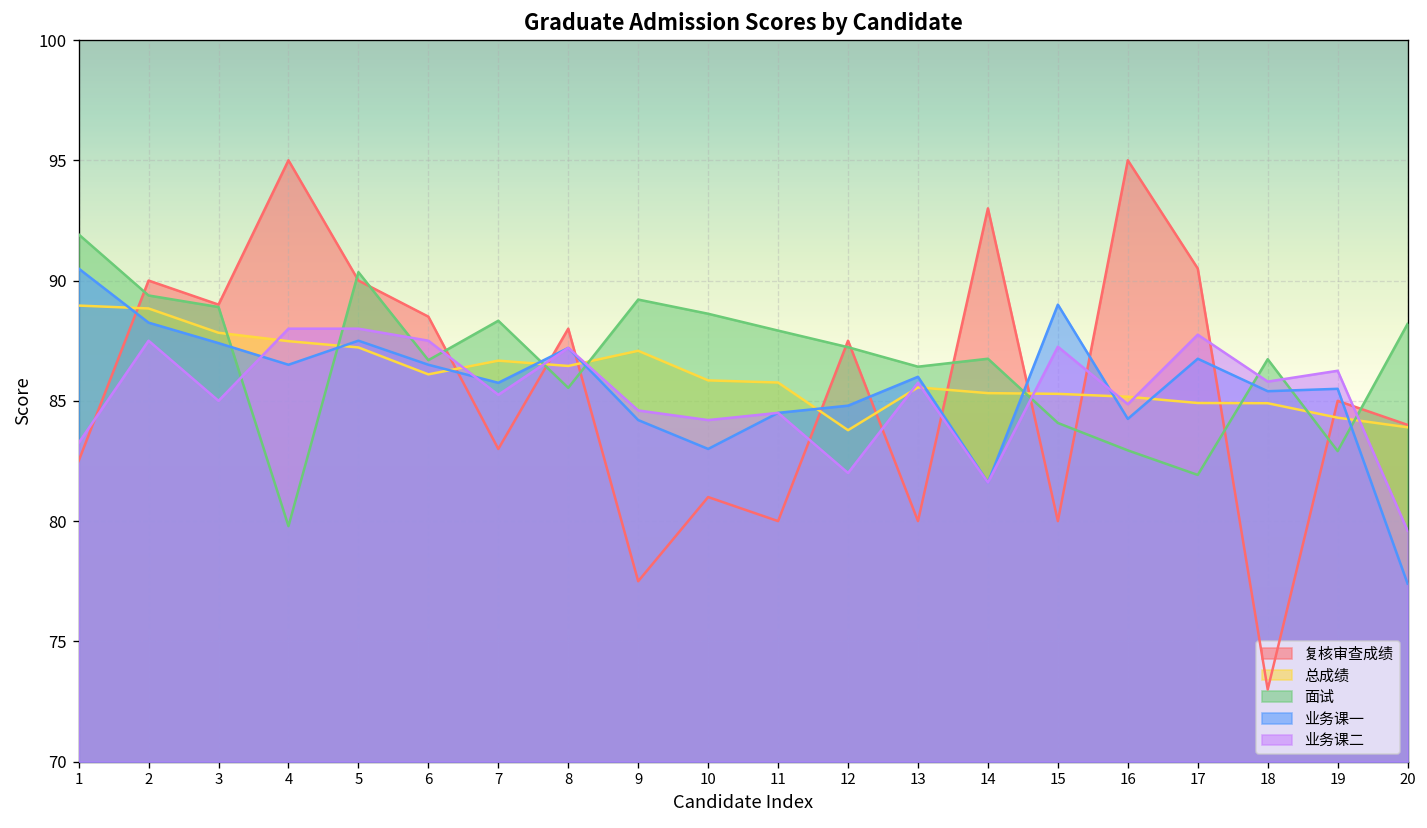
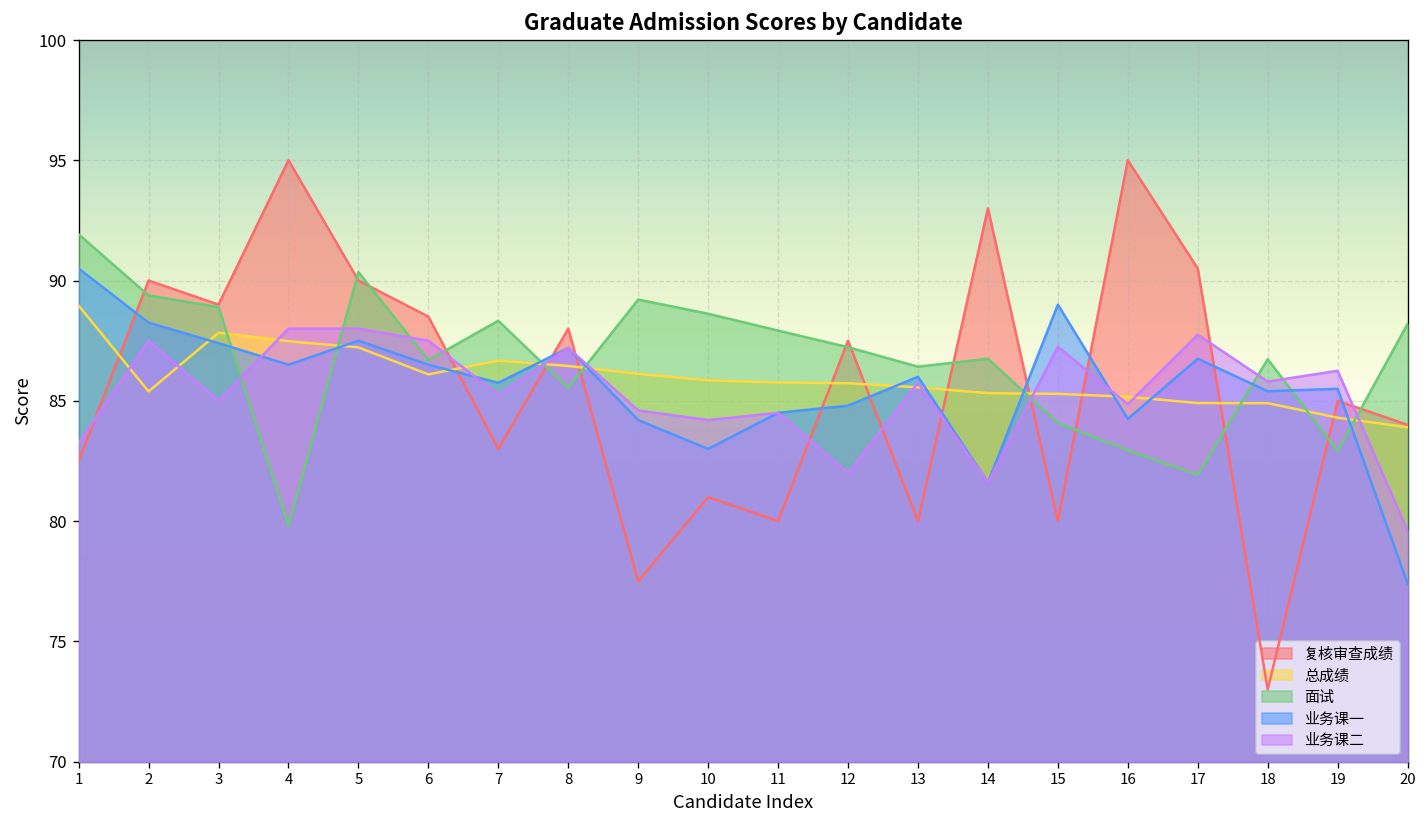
总成绩, 2: 88.8 -> 85.4
总成绩, 9: 87.1 -> 86.1
总成绩, 12: 83.8 -> 85.7
